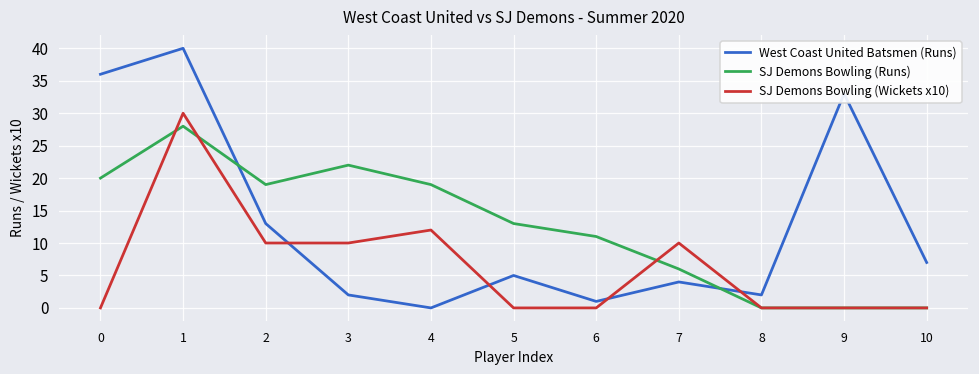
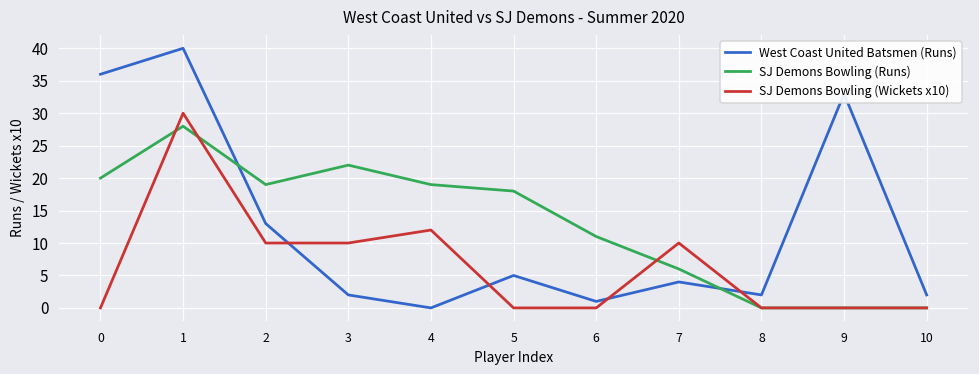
SJ Demons Bowling (Runs), 5: 13 -> 18
West Coast United Batsmen (Runs), 10: 7 -> 2
